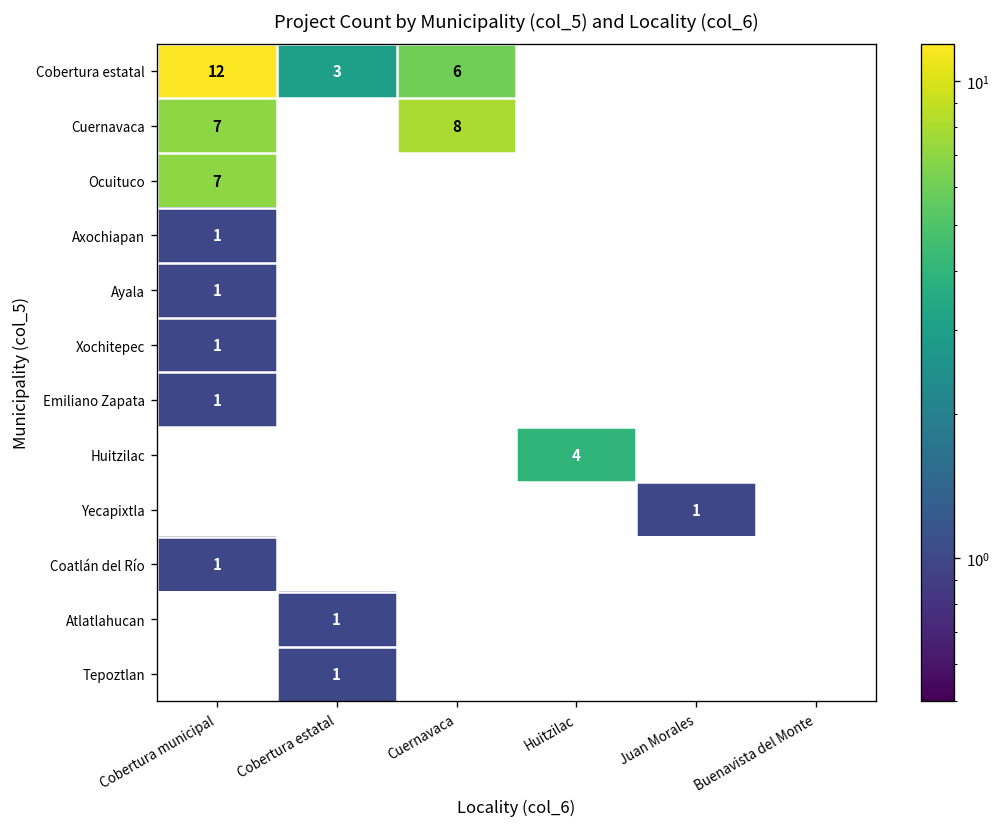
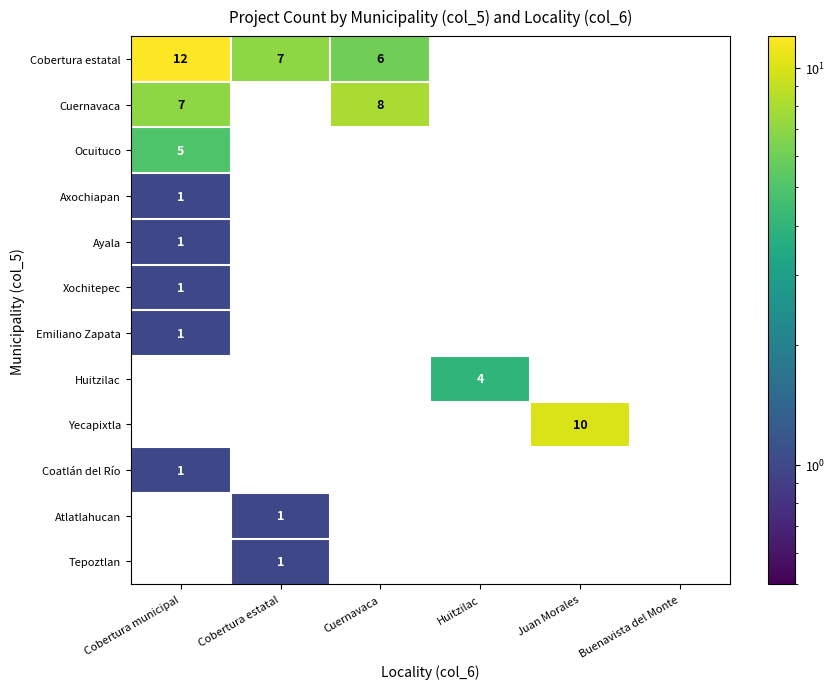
Cobertura estatal, Cobertura estatal: 3 -> 7
Ocuituco, Cobertura municipal: 7 -> 5
Yecapixtla, Juan Morales: 1 -> 10
